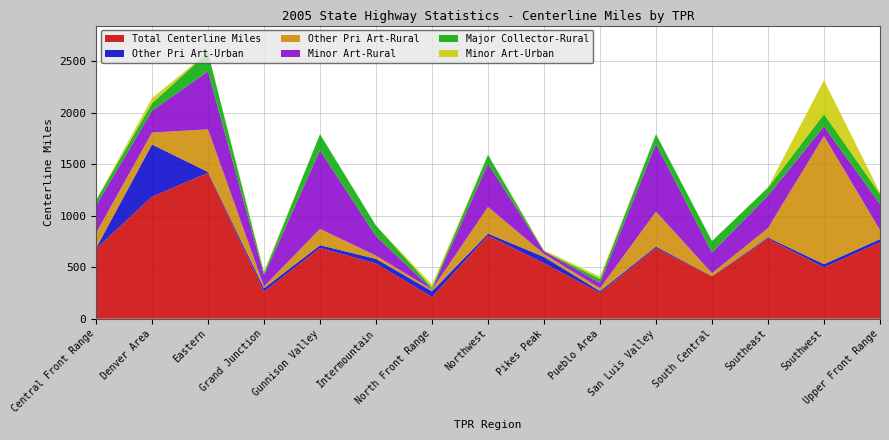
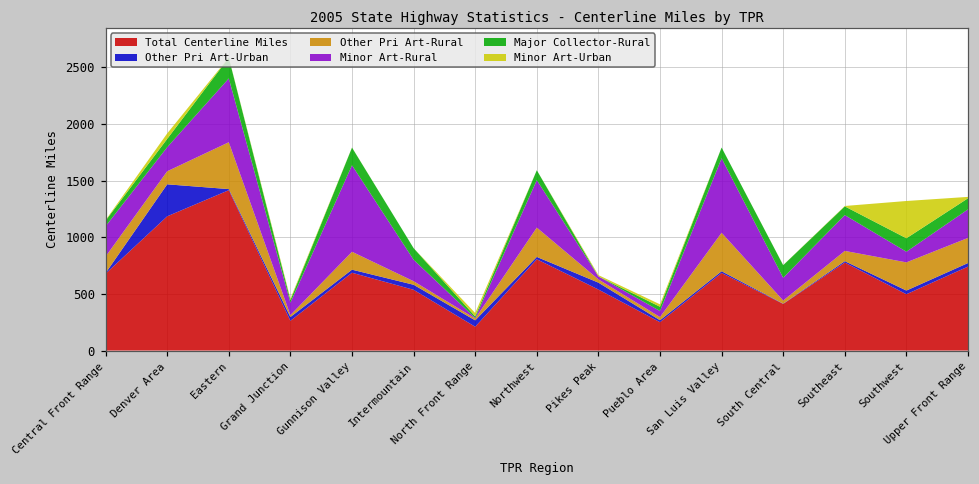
Other Pri Art-Urban, Denver Area: 510 -> 280
Other Pri Art-Rural, Southwest: 1240 -> 250
Other Pri Art-Rural, Upper Front Range: 90 -> 220
